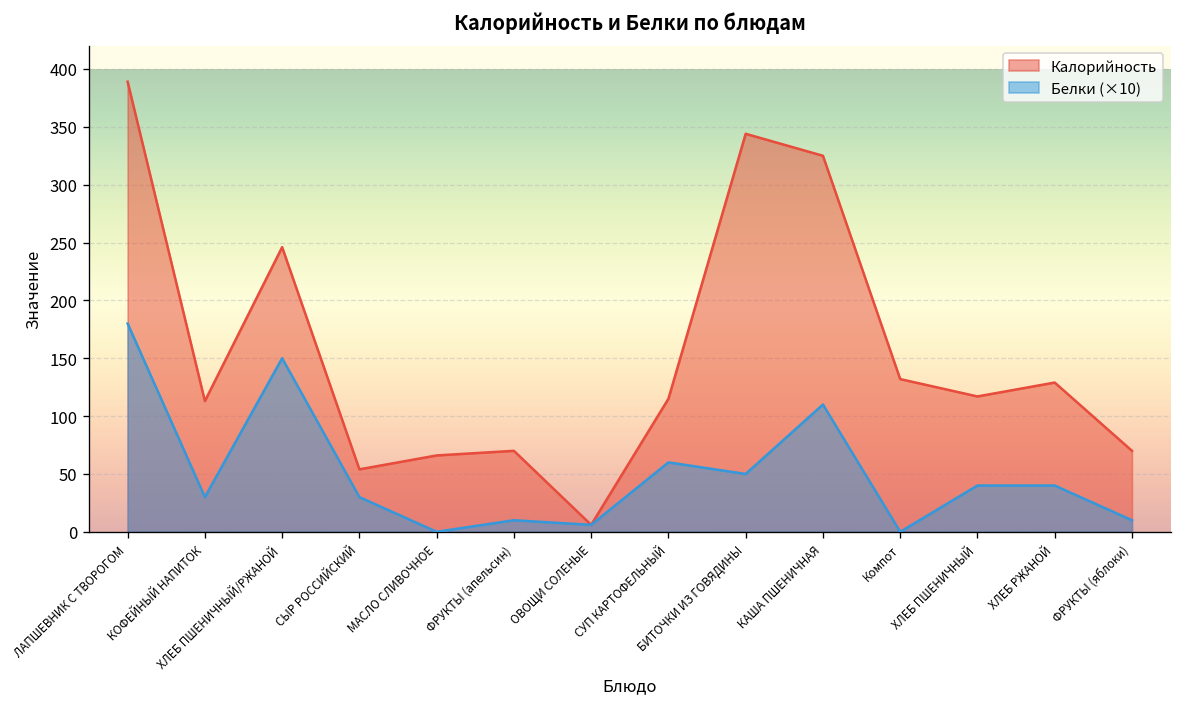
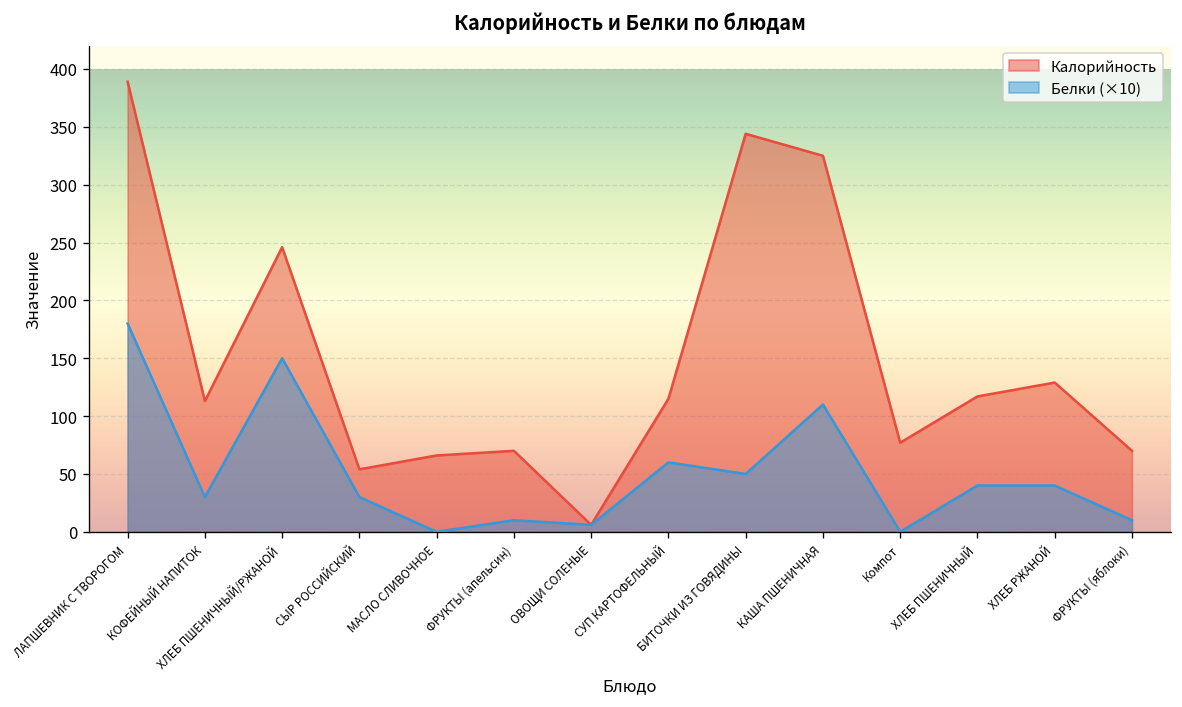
Калорийность, Компот: 130 -> 80
